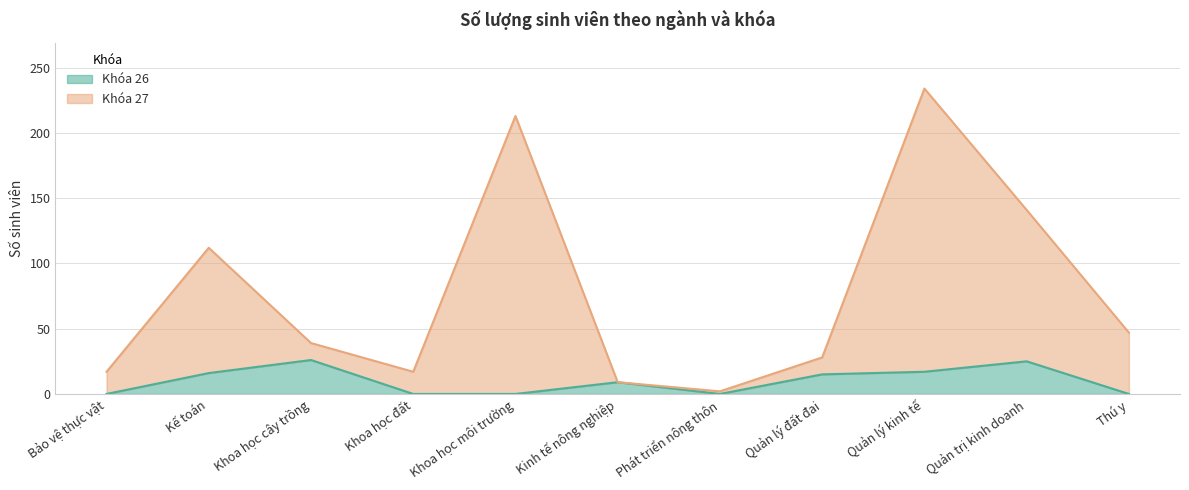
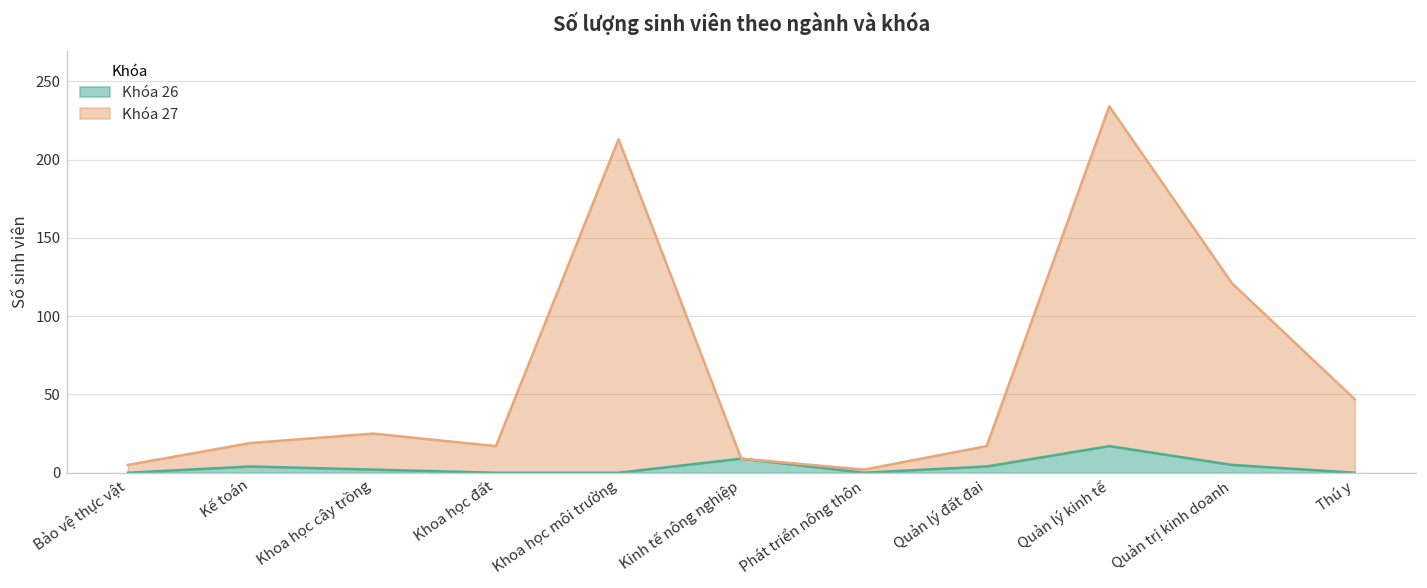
Khóa 27, Bảo vệ thực vật: 17 -> 5
Khóa 26, Kế toán: 16 -> 4
Khóa 27, Kế toán: 96 -> 15
Khóa 26, Khoa học cây trồng: 26 -> 2
Khóa 27, Khoa học cây trồng: 13 -> 23
Khóa 26, Quản lý đất đai: 15 -> 4
Khóa 26, Quản trị kinh doanh: 25 -> 5
